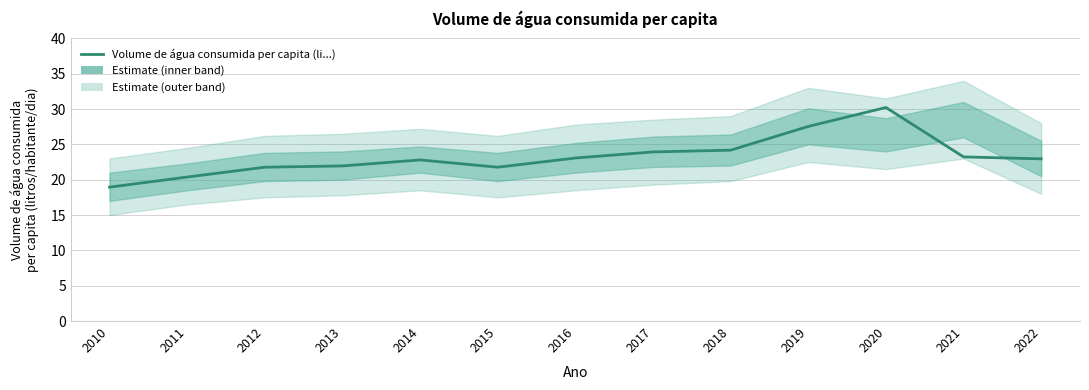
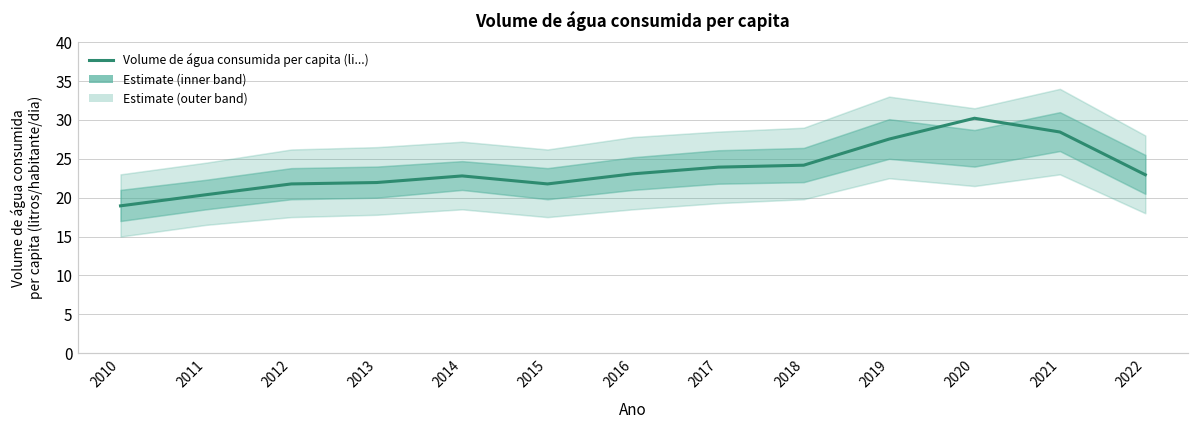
Volume de água consumida per capita (li...), 2021: 23 -> 28
